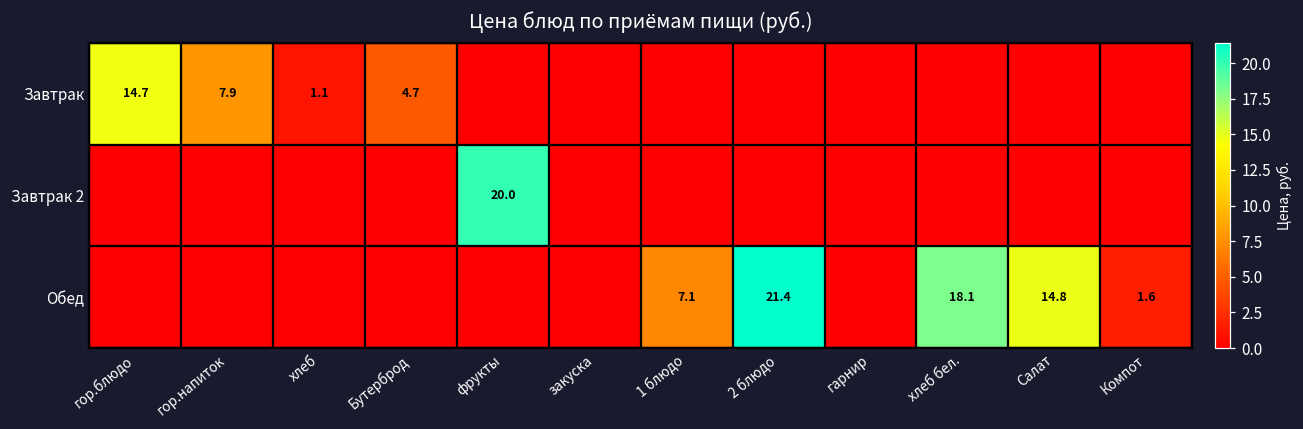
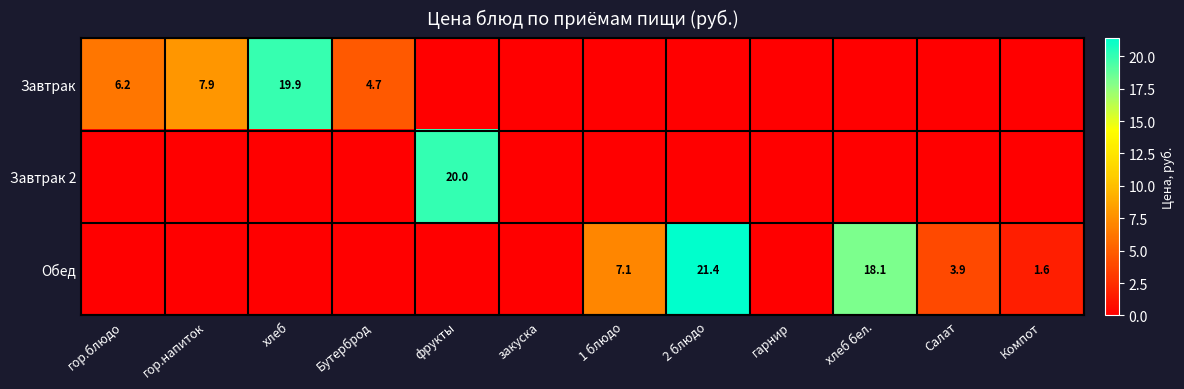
Завтрак, гор.блюдо: 14.7 -> 6.2
Завтрак, хлеб: 1.1 -> 19.9
Обед, Салат: 14.8 -> 3.9
